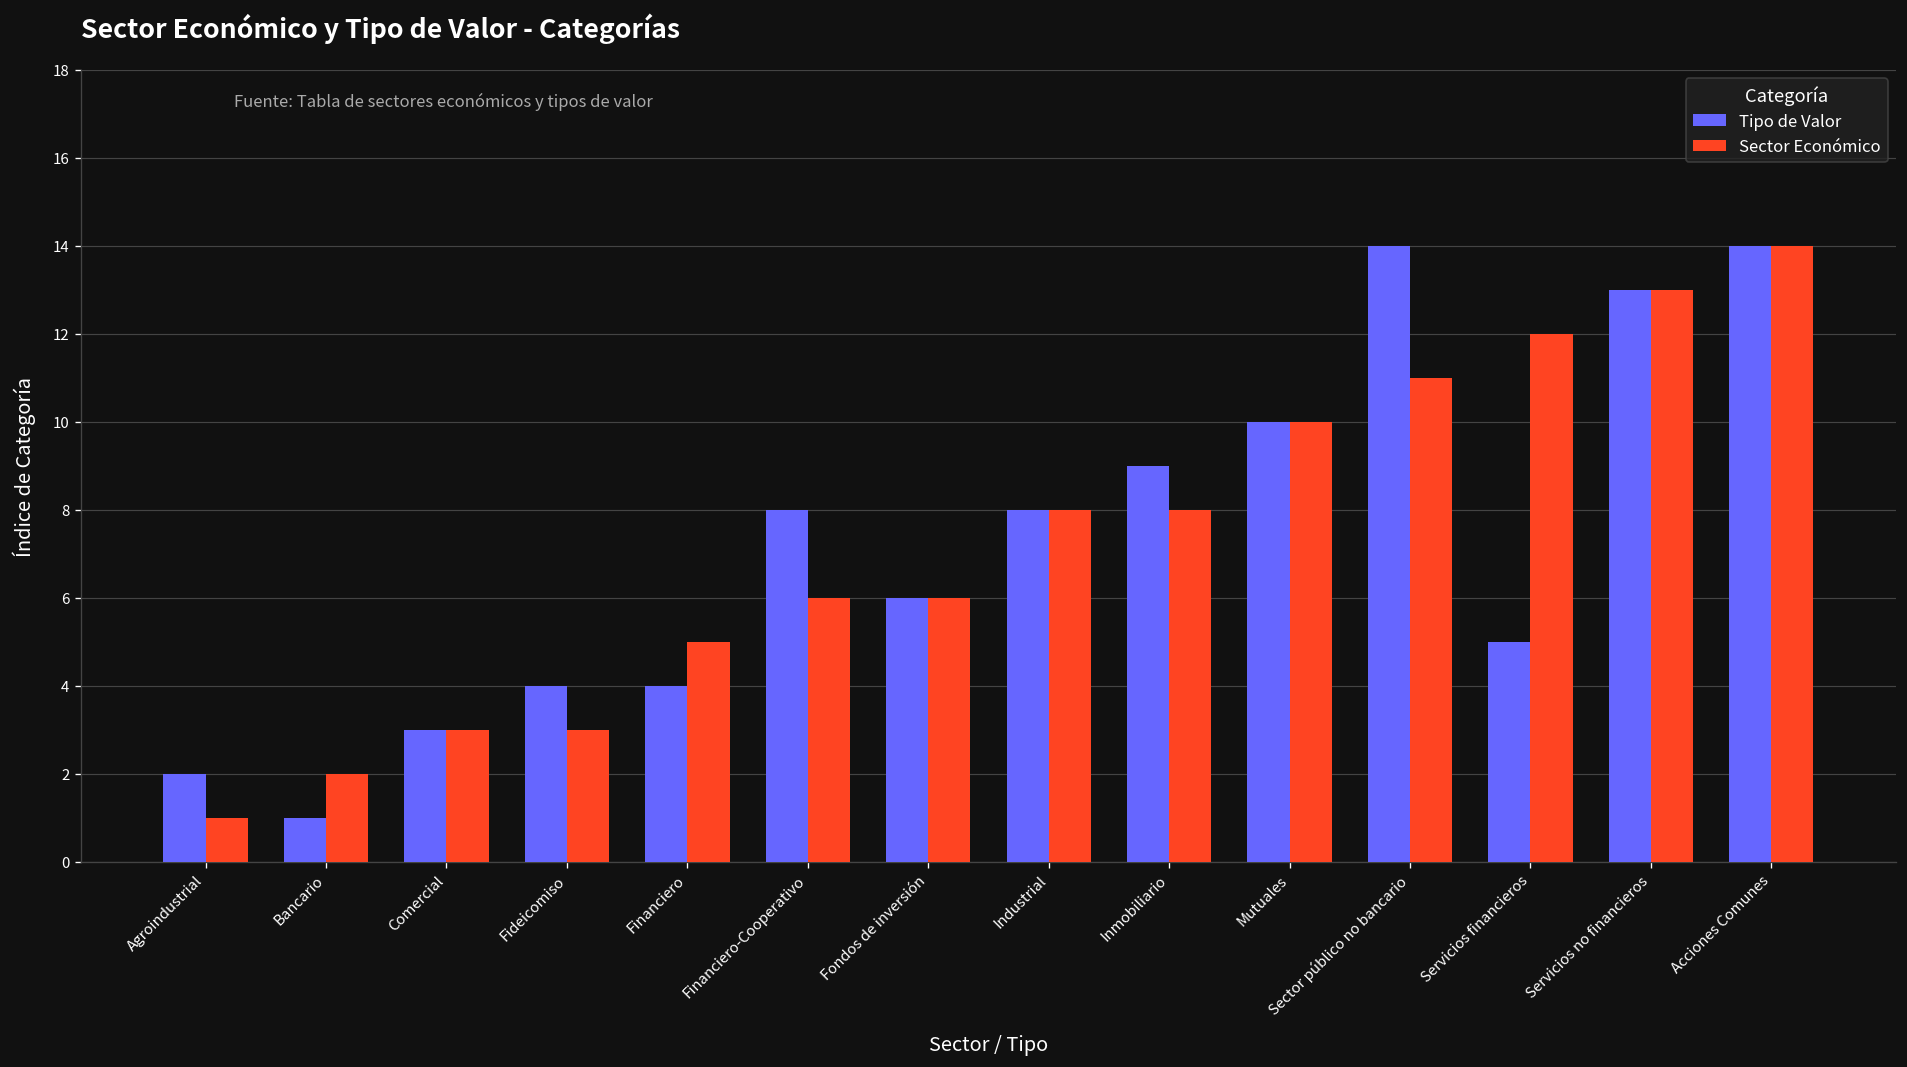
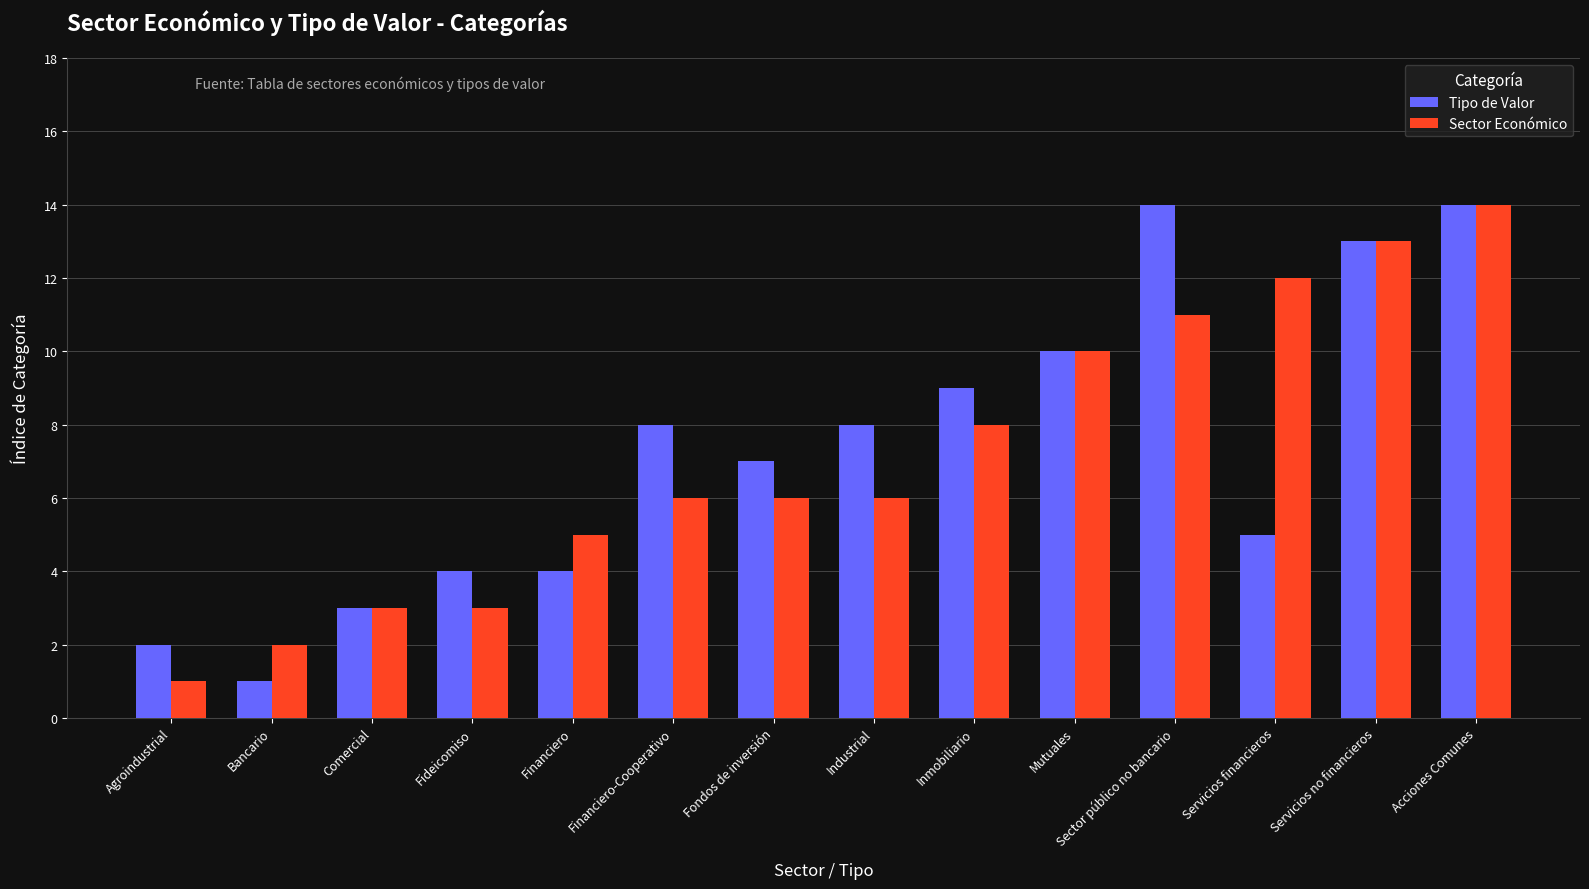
Tipo de Valor, Fondos de inversión: 6 -> 7
Sector Económico, Industrial: 8 -> 6
